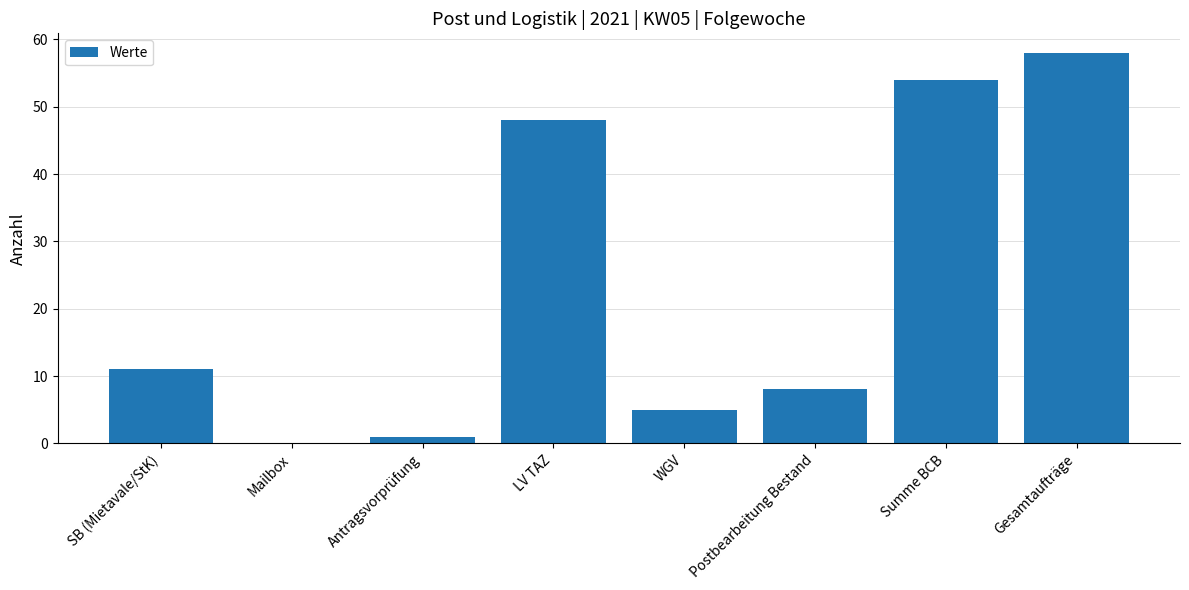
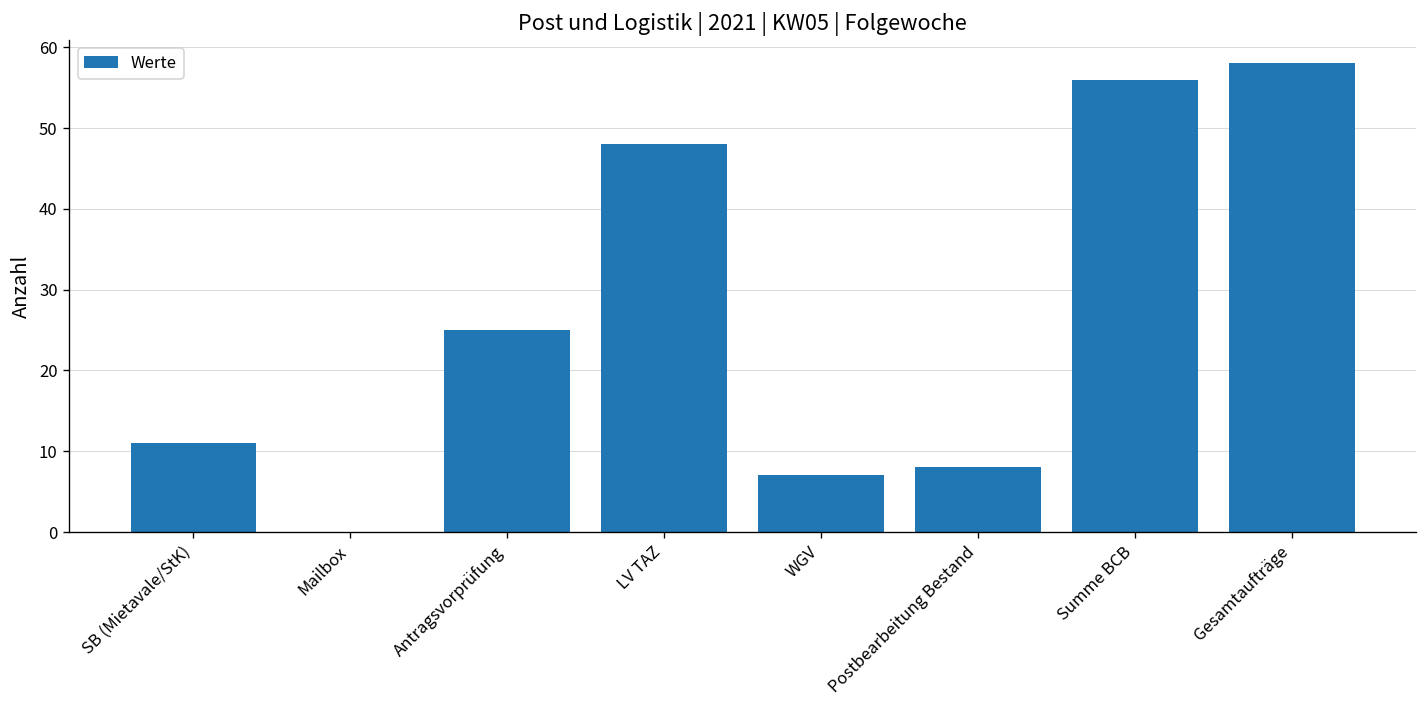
Antragsvorprüfung: 1 -> 25
WGV: 5 -> 7
Summe BCB: 54 -> 56
